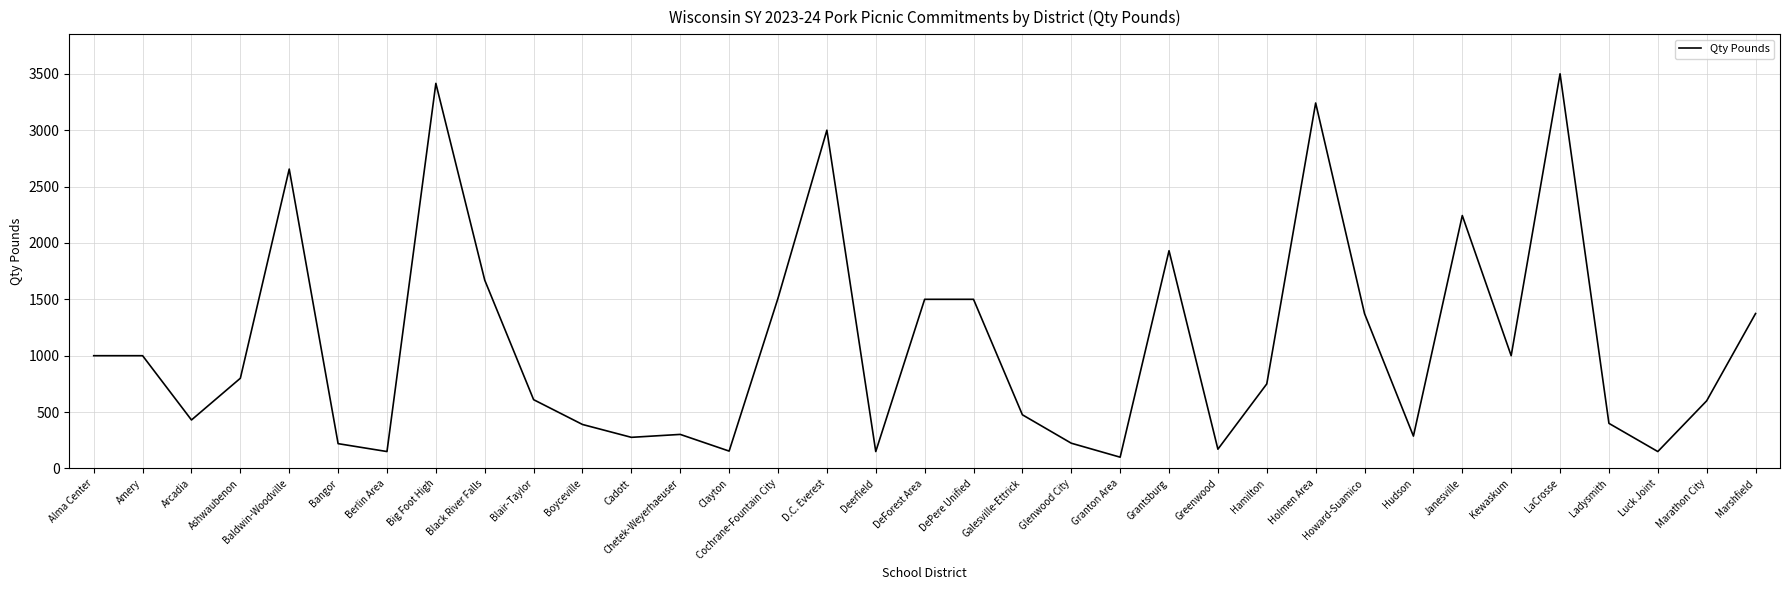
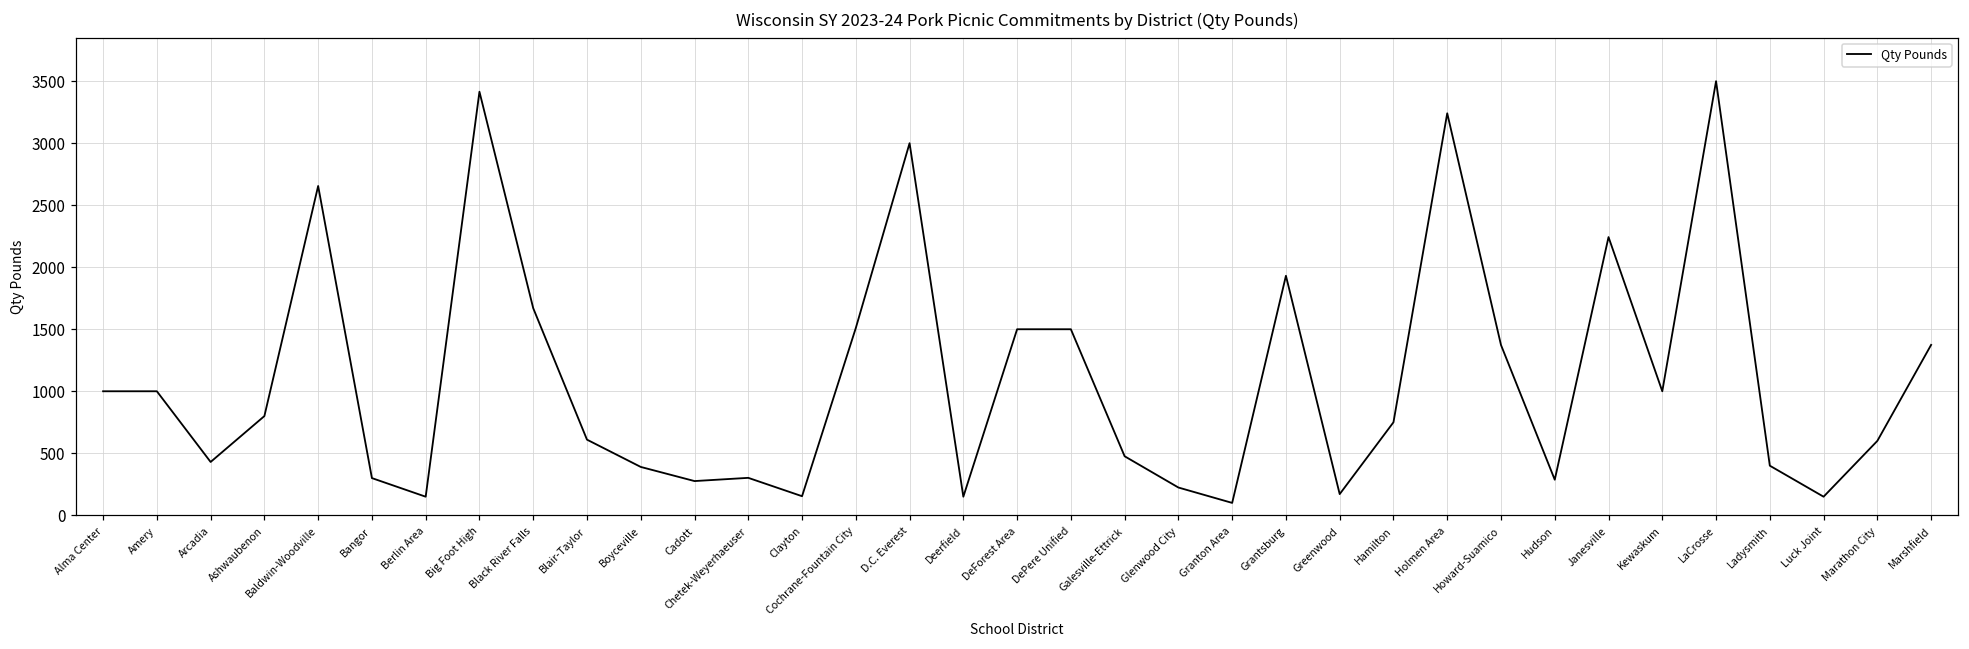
Bangor: 220 -> 300
